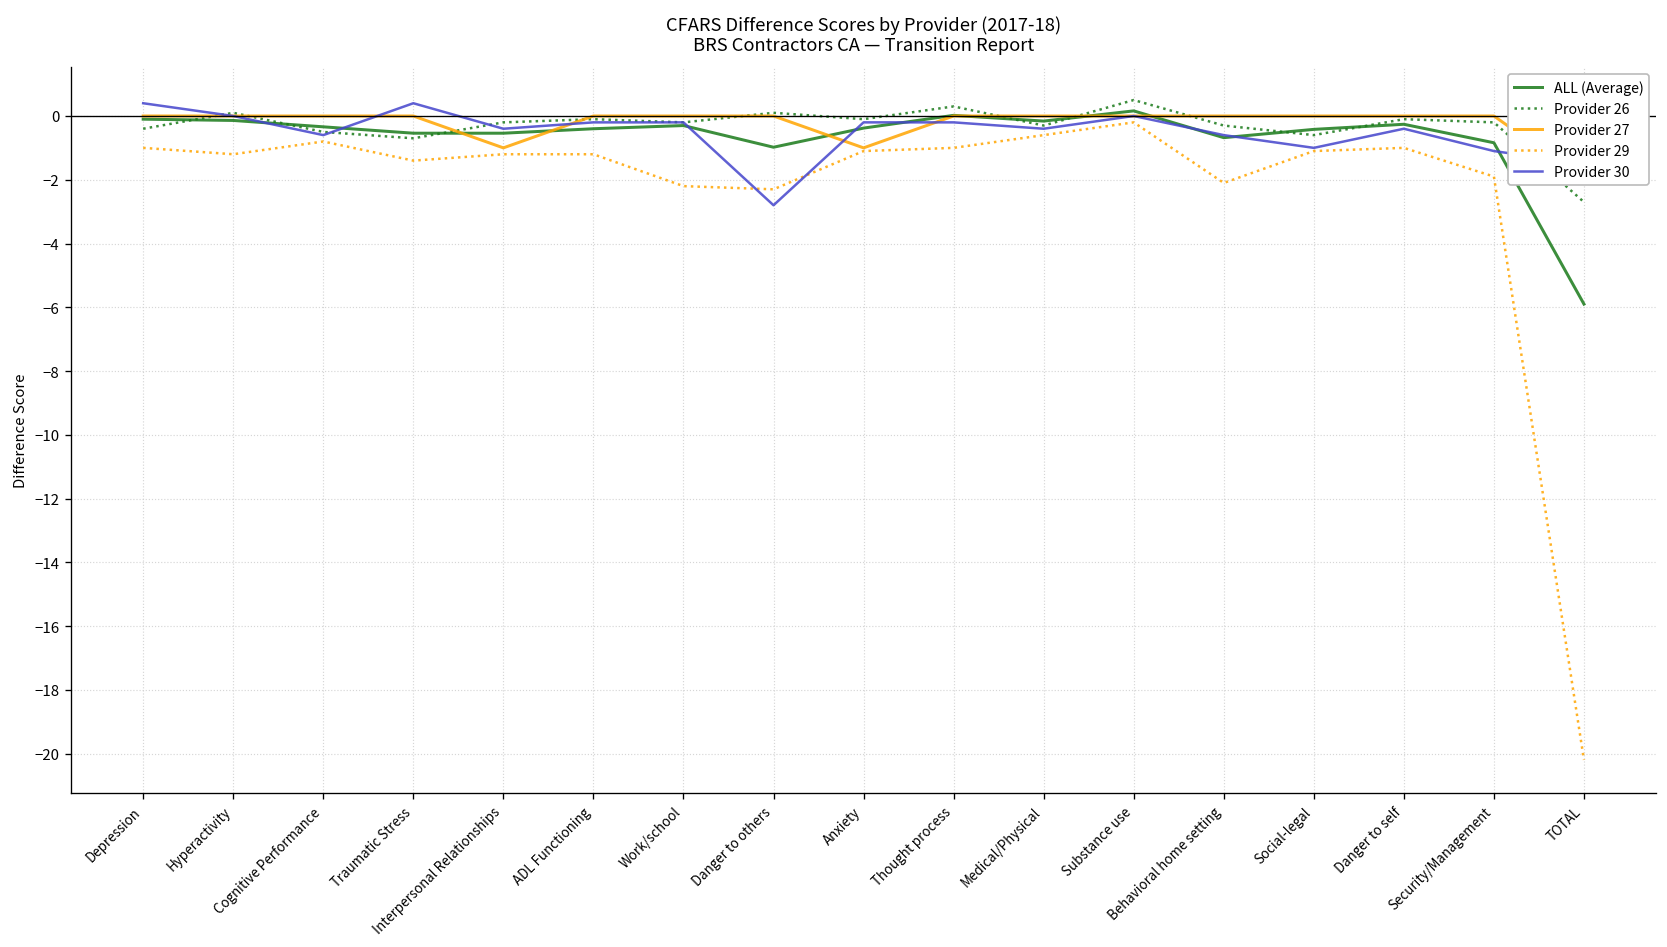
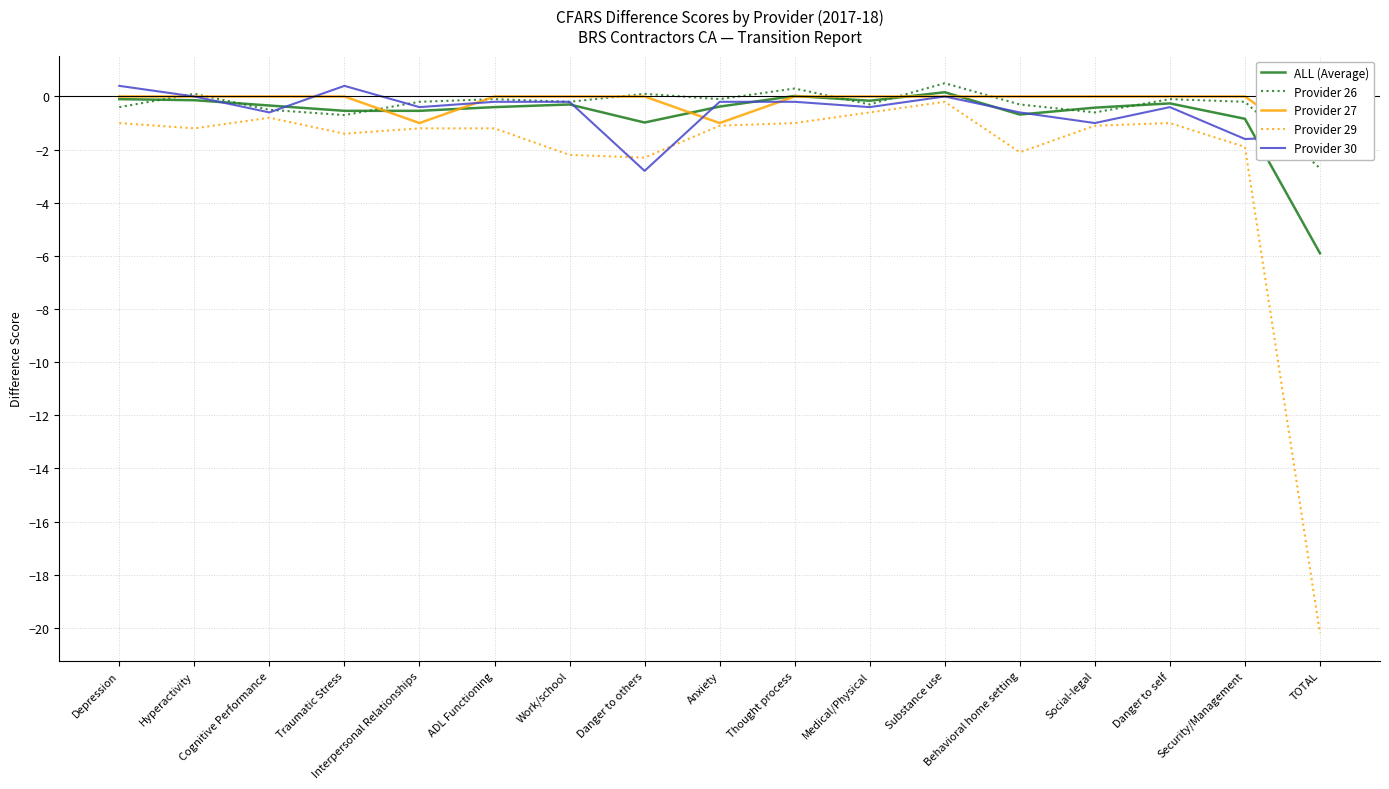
Provider 30, Security/Management: -1.1 -> -1.6
